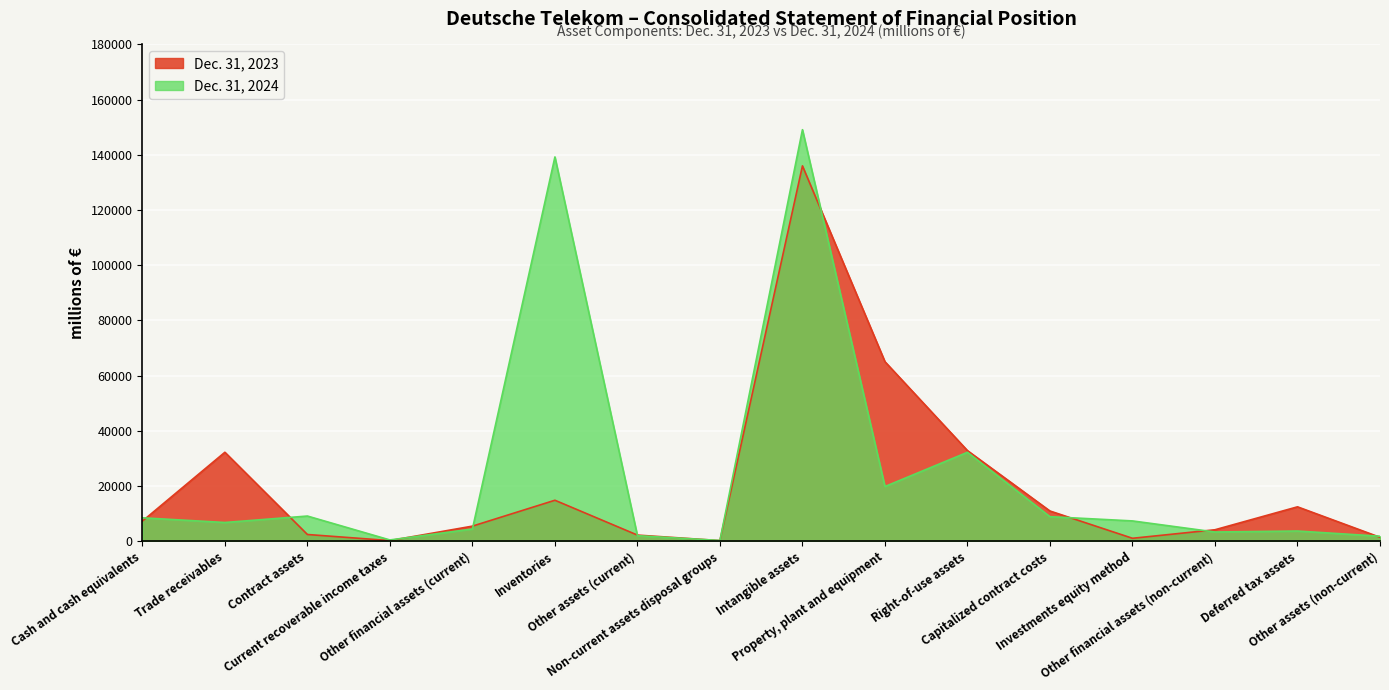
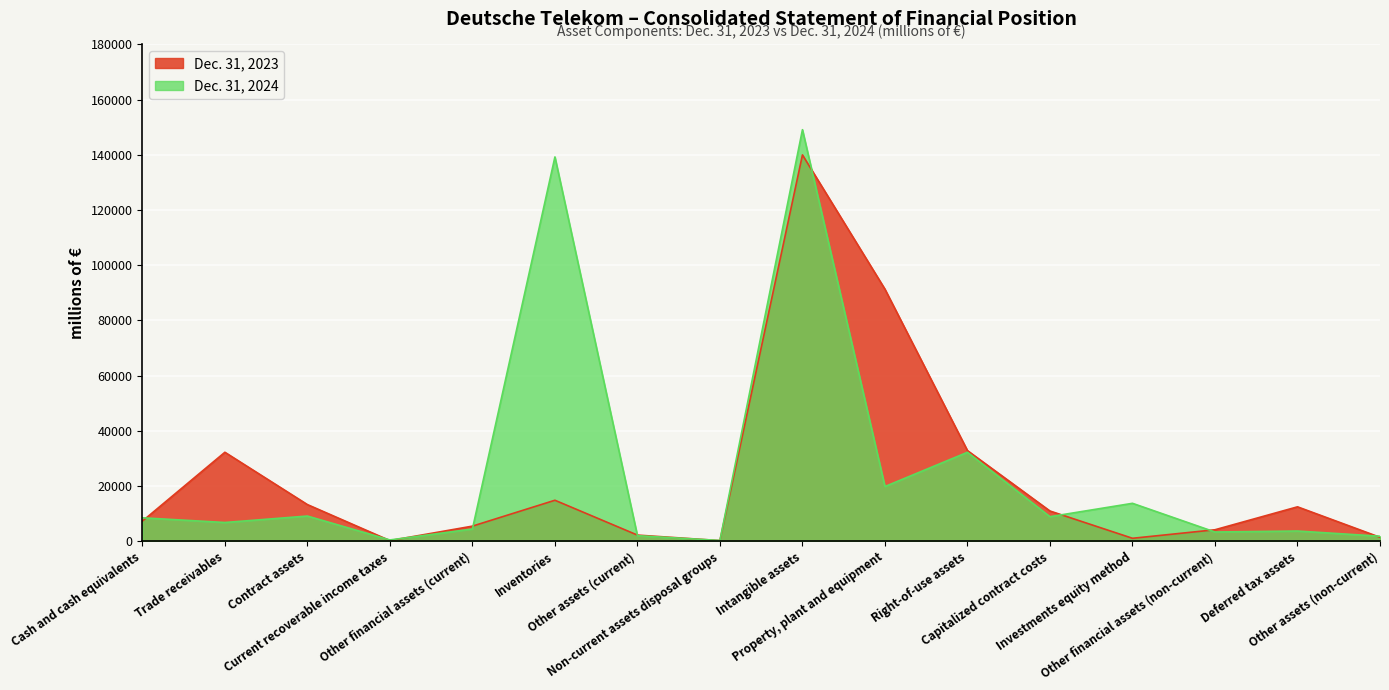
Dec. 31, 2023, Contract assets: 2000 -> 13000
Dec. 31, 2023, Intangible assets: 136000 -> 140000
Dec. 31, 2023, Property, plant and equipment: 65000 -> 91000
Dec. 31, 2024, Investments equity method: 7000 -> 14000
